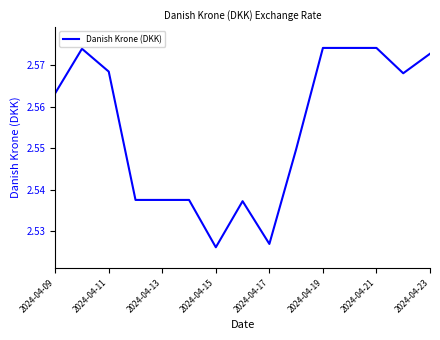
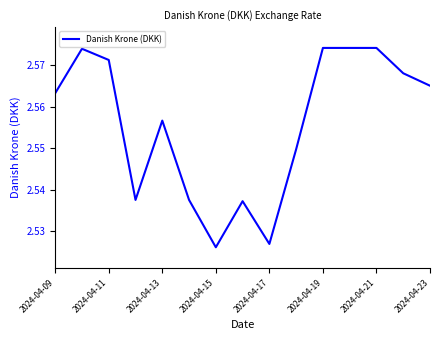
2024-04-11: 2.569 -> 2.571
2024-04-13: 2.538 -> 2.557
2024-04-23: 2.573 -> 2.565
